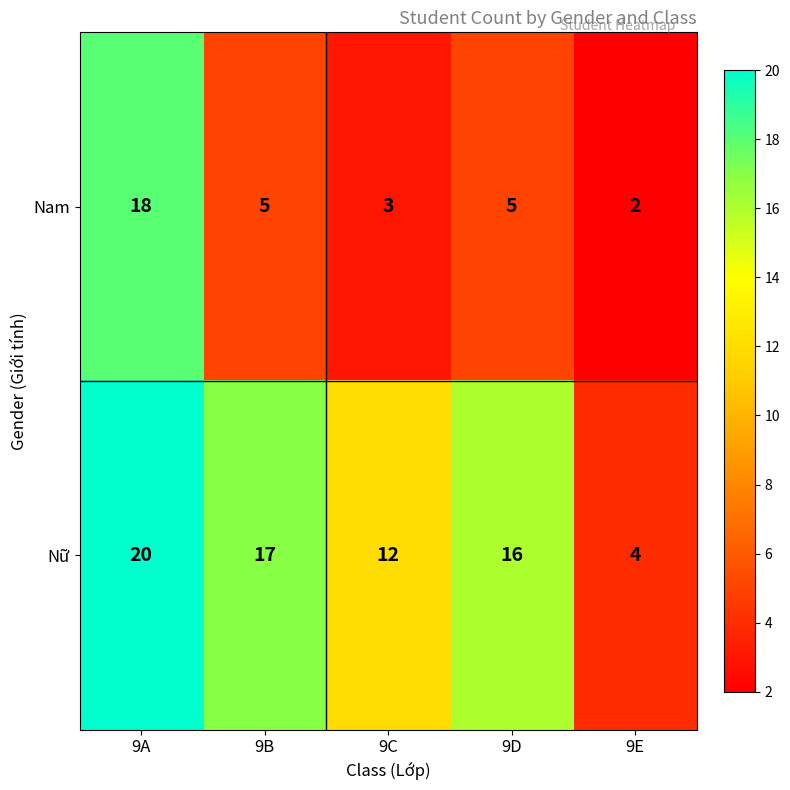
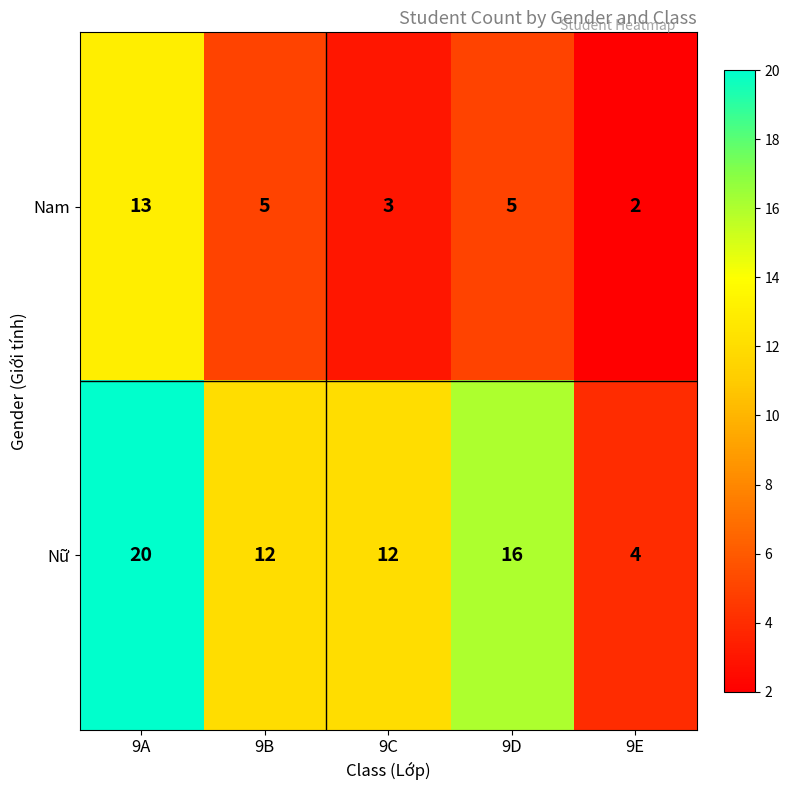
Nam, 9A: 18 -> 13
Nữ, 9B: 17 -> 12
